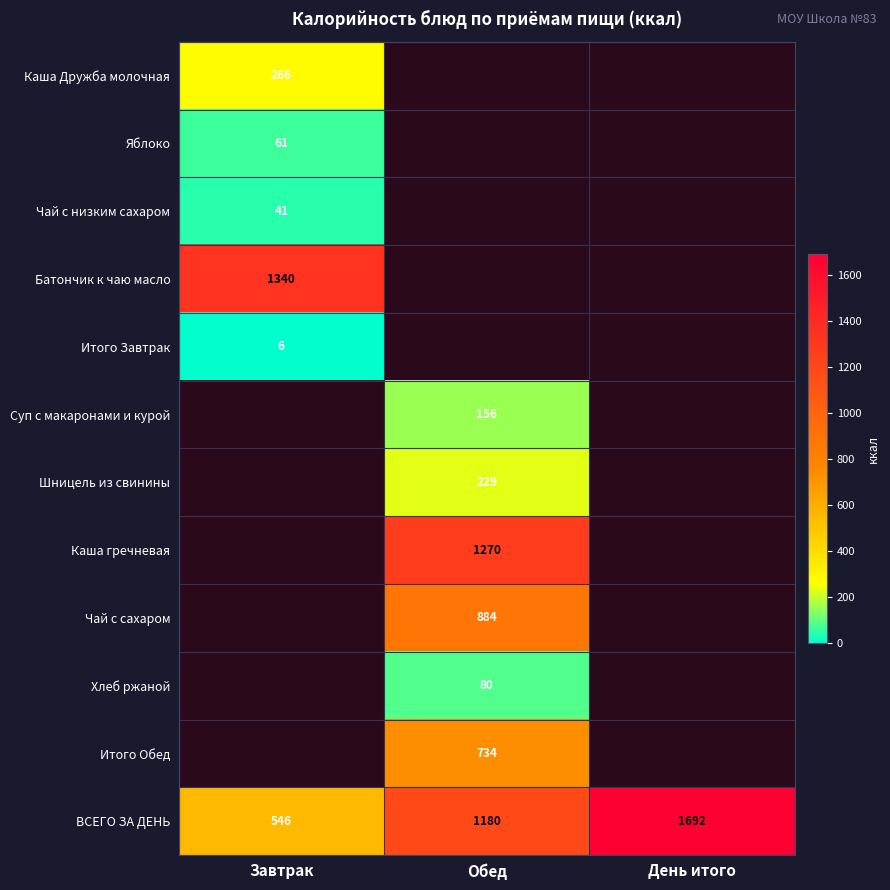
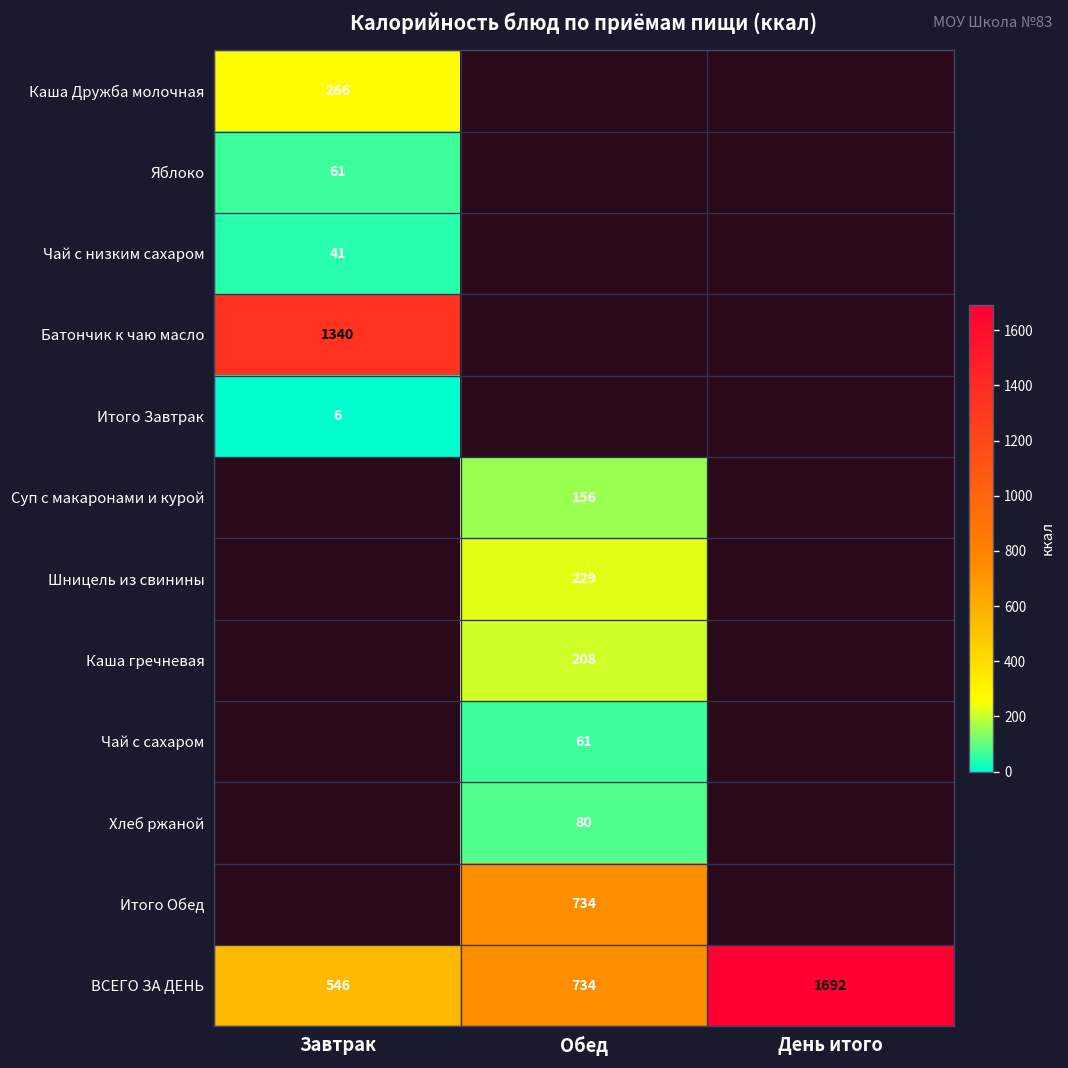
Каша гречневая, Обед: 1270 -> 208
Чай с сахаром, Обед: 884 -> 61
ВСЕГО ЗА ДЕНЬ, Обед: 1180 -> 734
